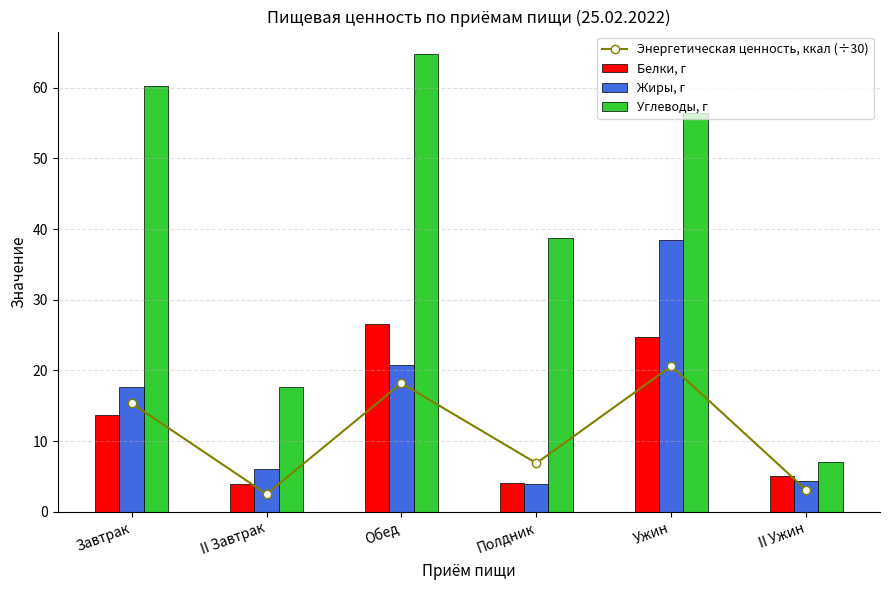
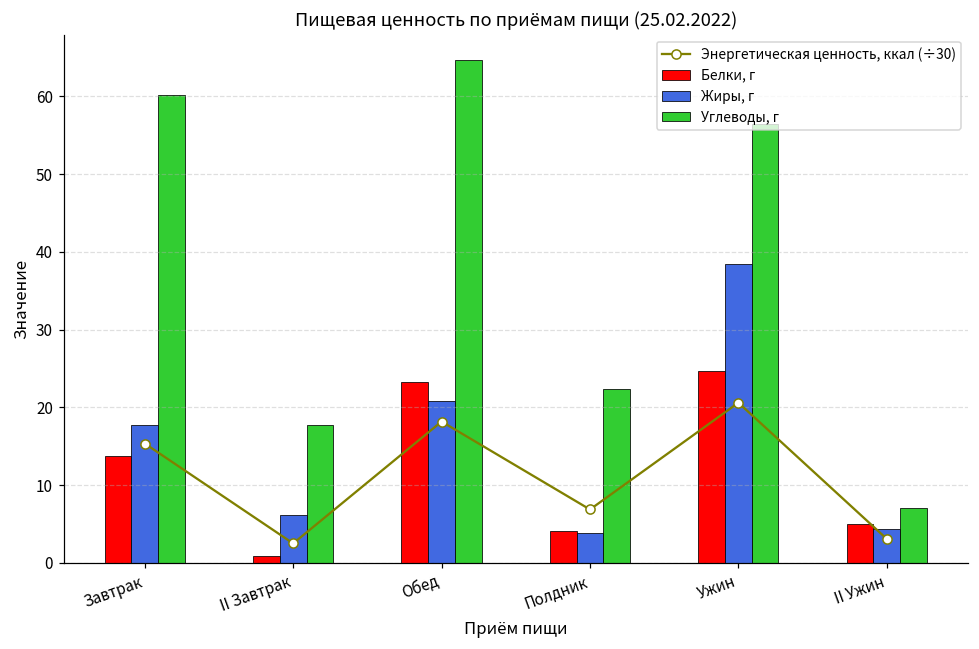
Белки, г, II Завтрак: 4 -> 1
Белки, г, Обед: 27 -> 23
Углеводы, г, Полдник: 39 -> 22
